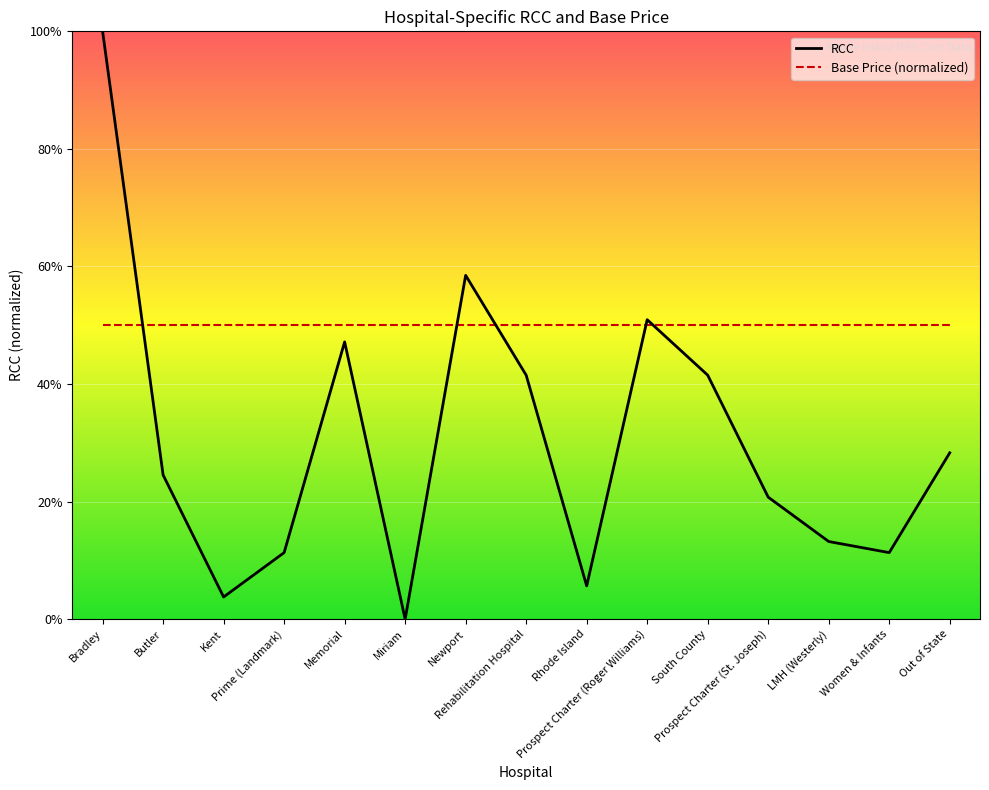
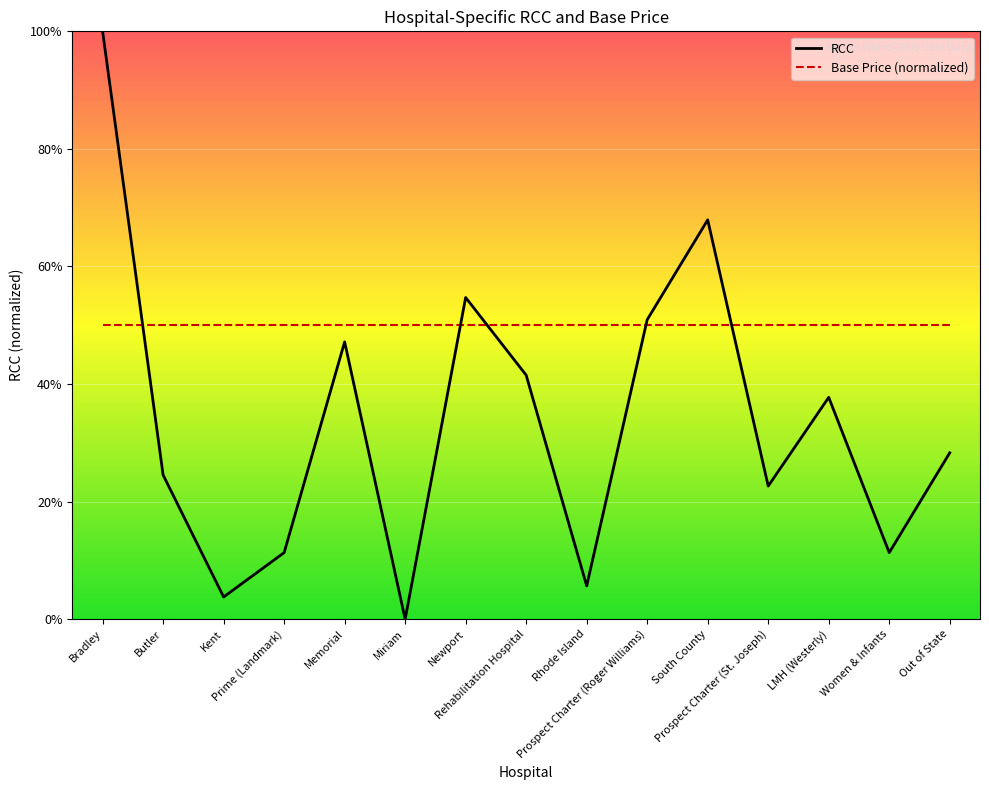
RCC, Newport: 58% -> 55%
RCC, South County: 42% -> 68%
RCC, Prospect Charter (St. Joseph): 21% -> 23%
RCC, LMH (Westerly): 13% -> 38%
